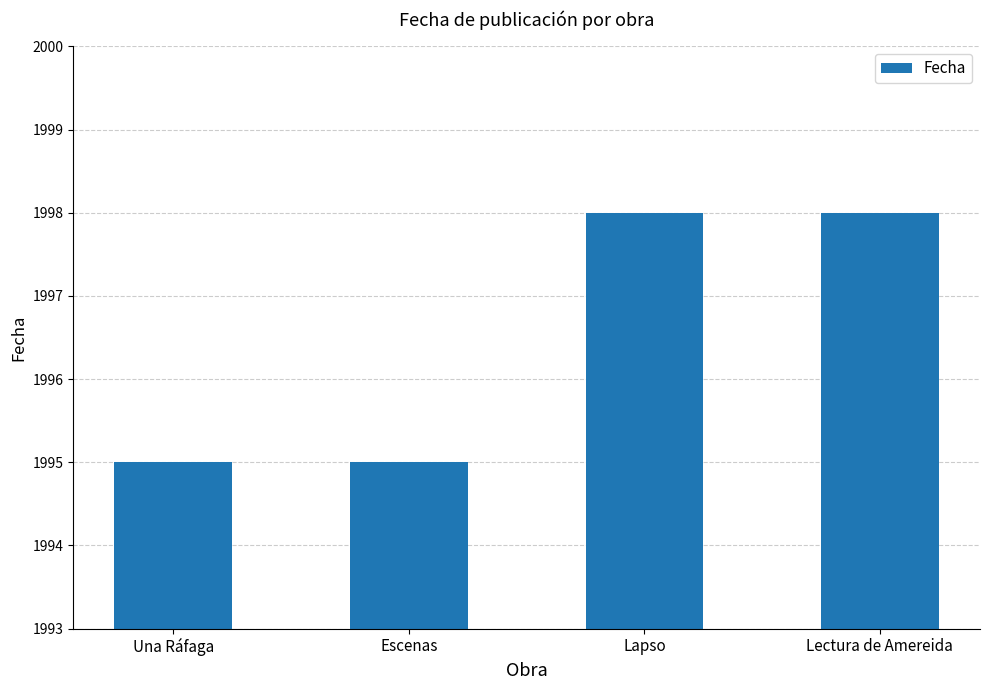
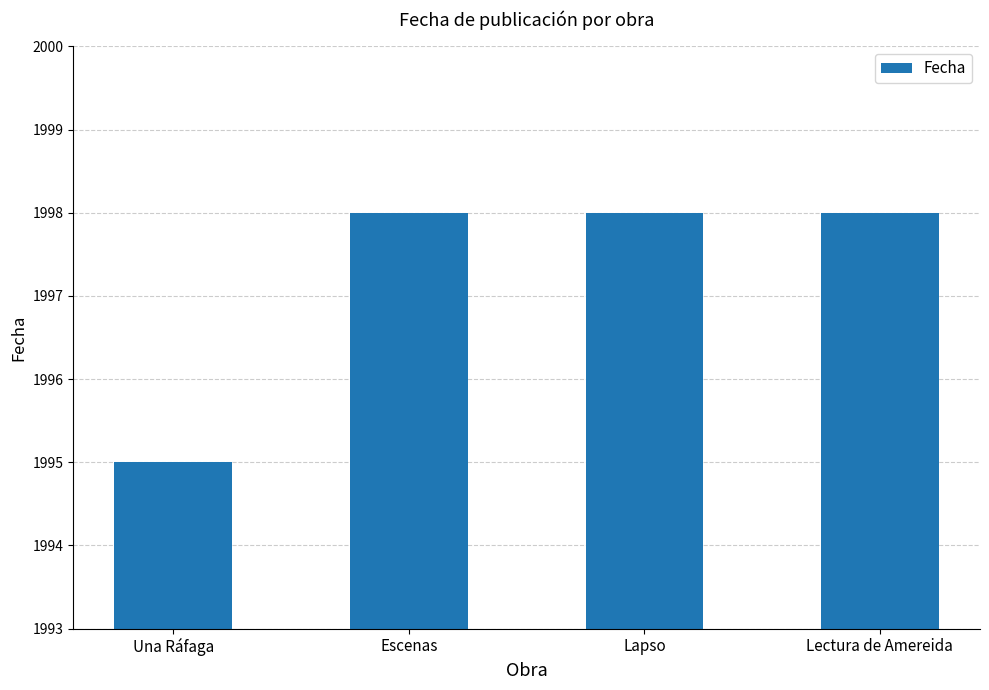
Escenas: 1995 -> 1998
